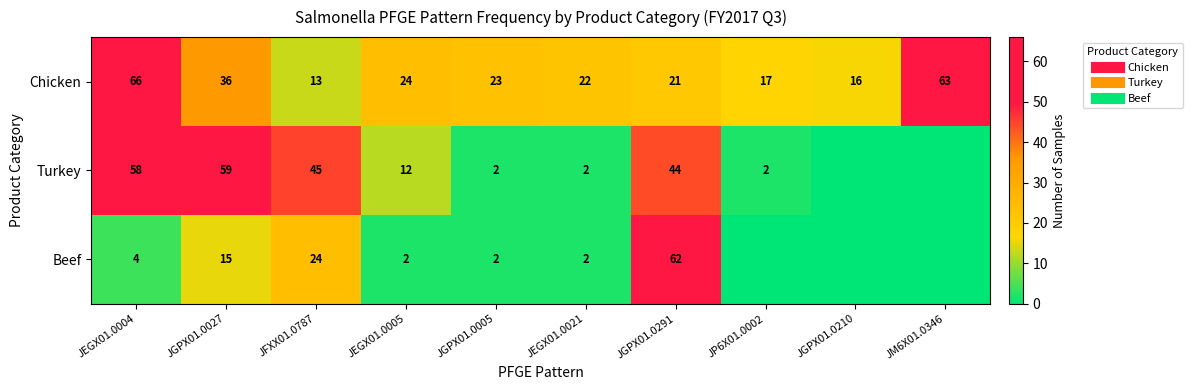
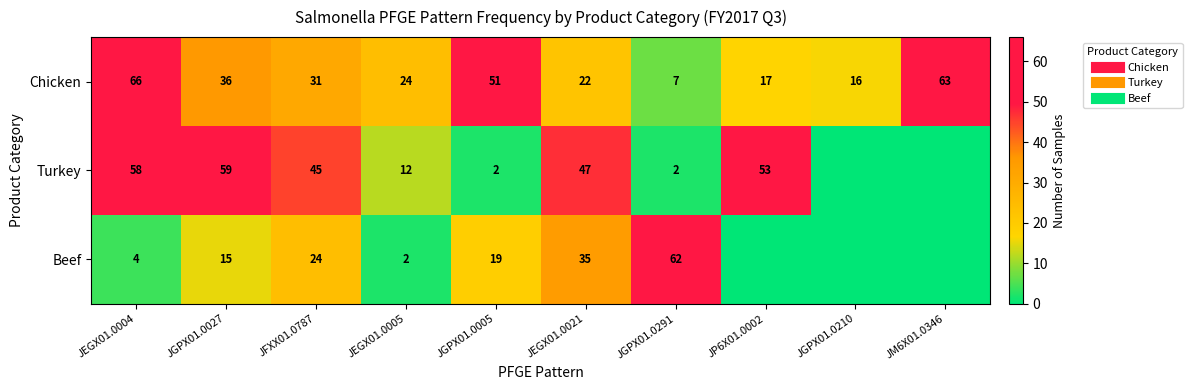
Chicken, JFXX01.0787: 13 -> 31
Chicken, JGPX01.0005: 23 -> 51
Chicken, JGPX01.0291: 21 -> 7
Turkey, JEGX01.0021: 2 -> 47
Turkey, JGPX01.0291: 44 -> 2
Turkey, JP6X01.0002: 2 -> 53
Beef, JGPX01.0005: 2 -> 19
Beef, JEGX01.0021: 2 -> 35
